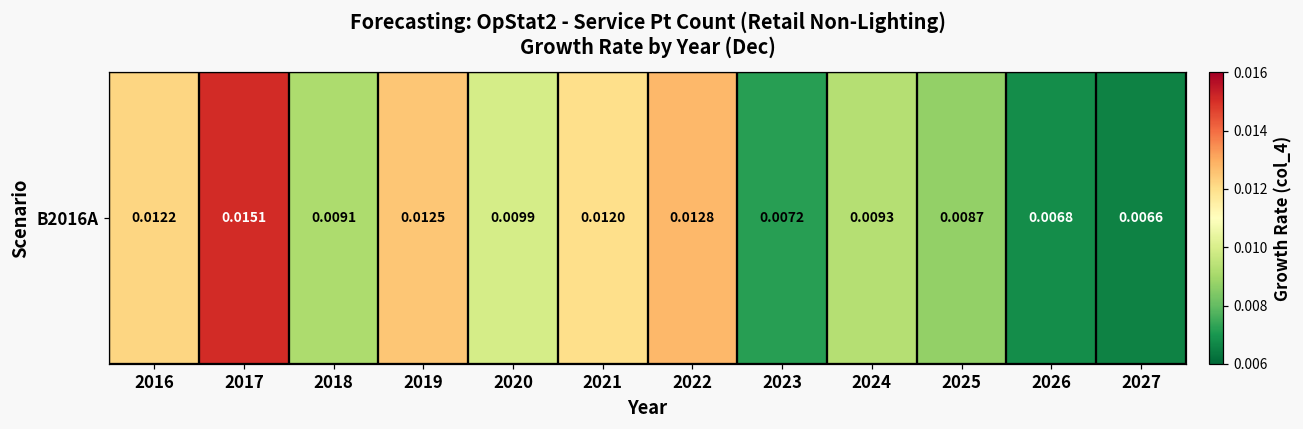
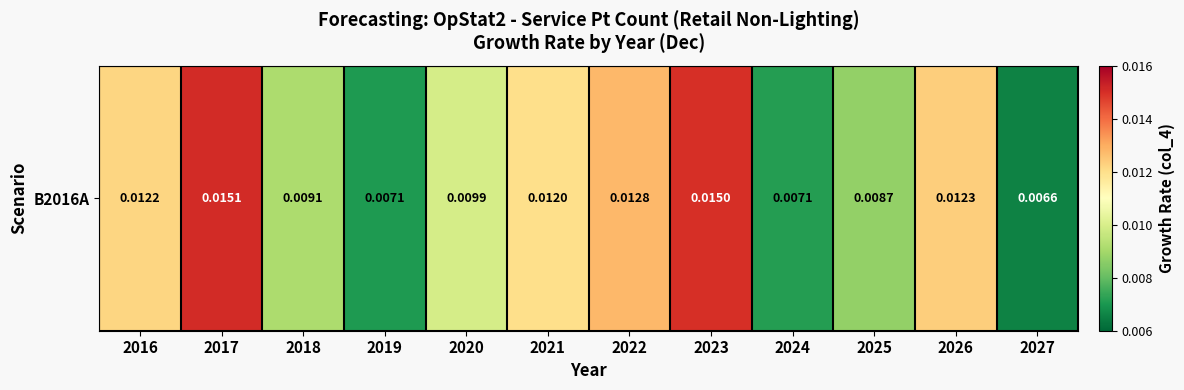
B2016A, 2019: 0.0125 -> 0.0071
B2016A, 2023: 0.0072 -> 0.0150
B2016A, 2024: 0.0093 -> 0.0071
B2016A, 2026: 0.0068 -> 0.0123
